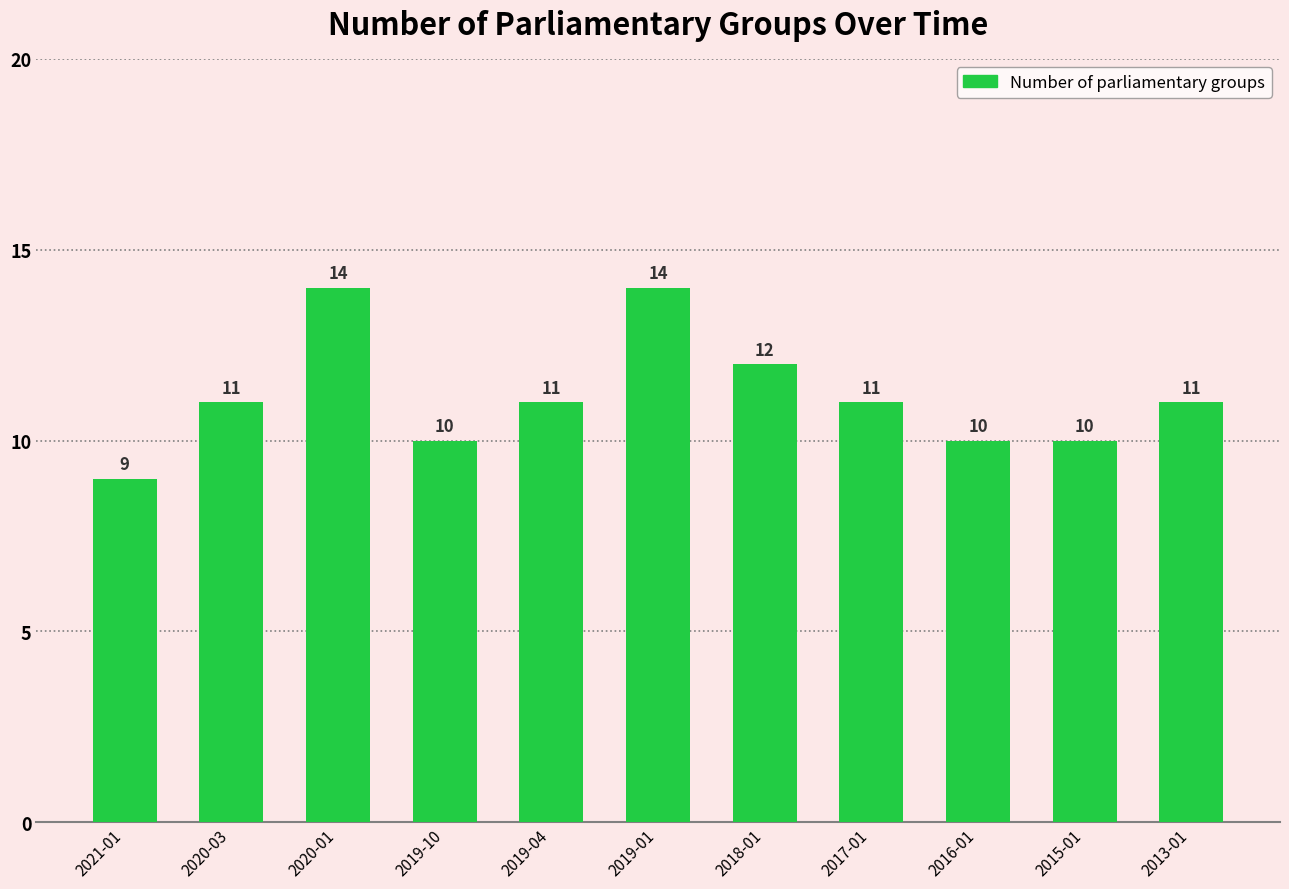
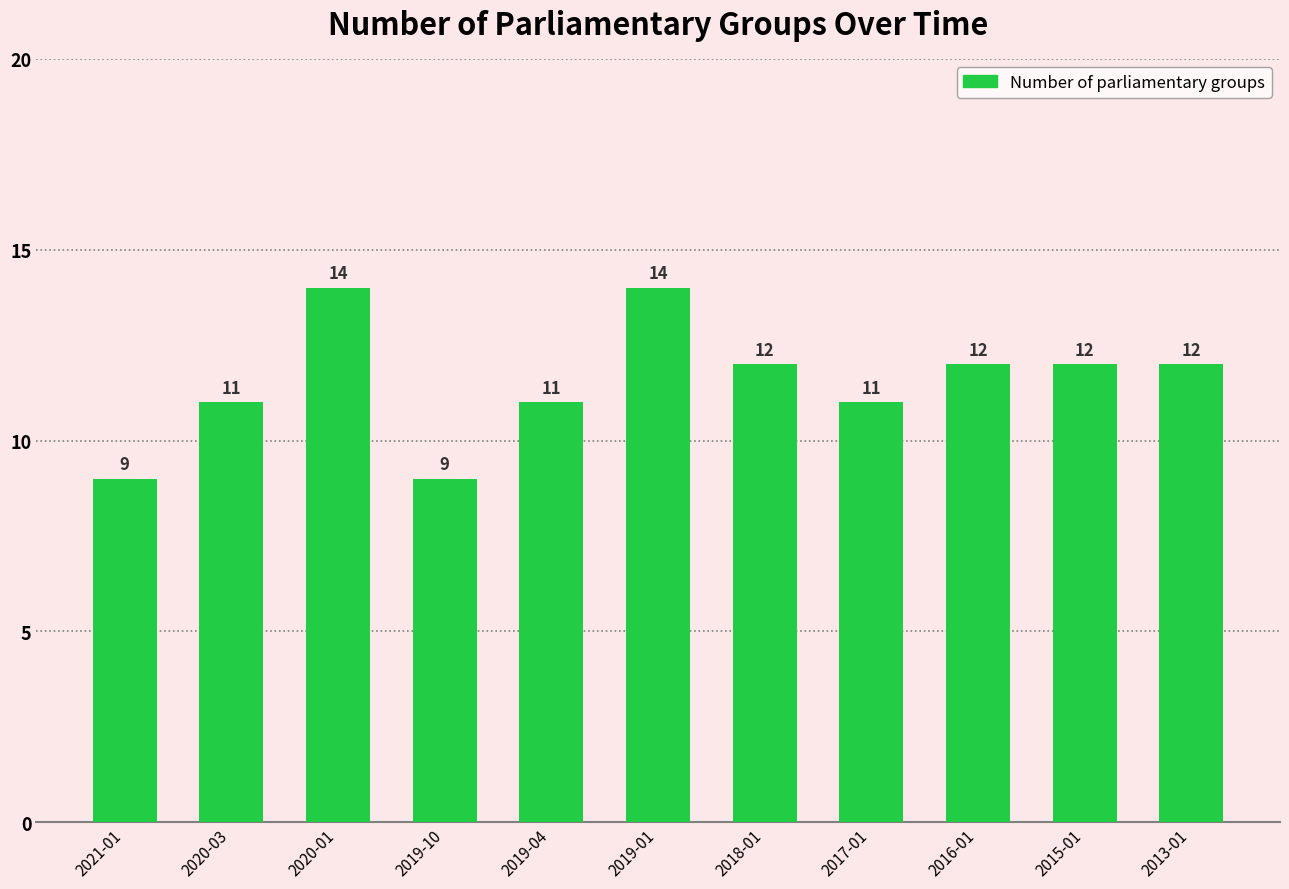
2019-10: 10 -> 9
2016-01: 10 -> 12
2015-01: 10 -> 12
2013-01: 11 -> 12
